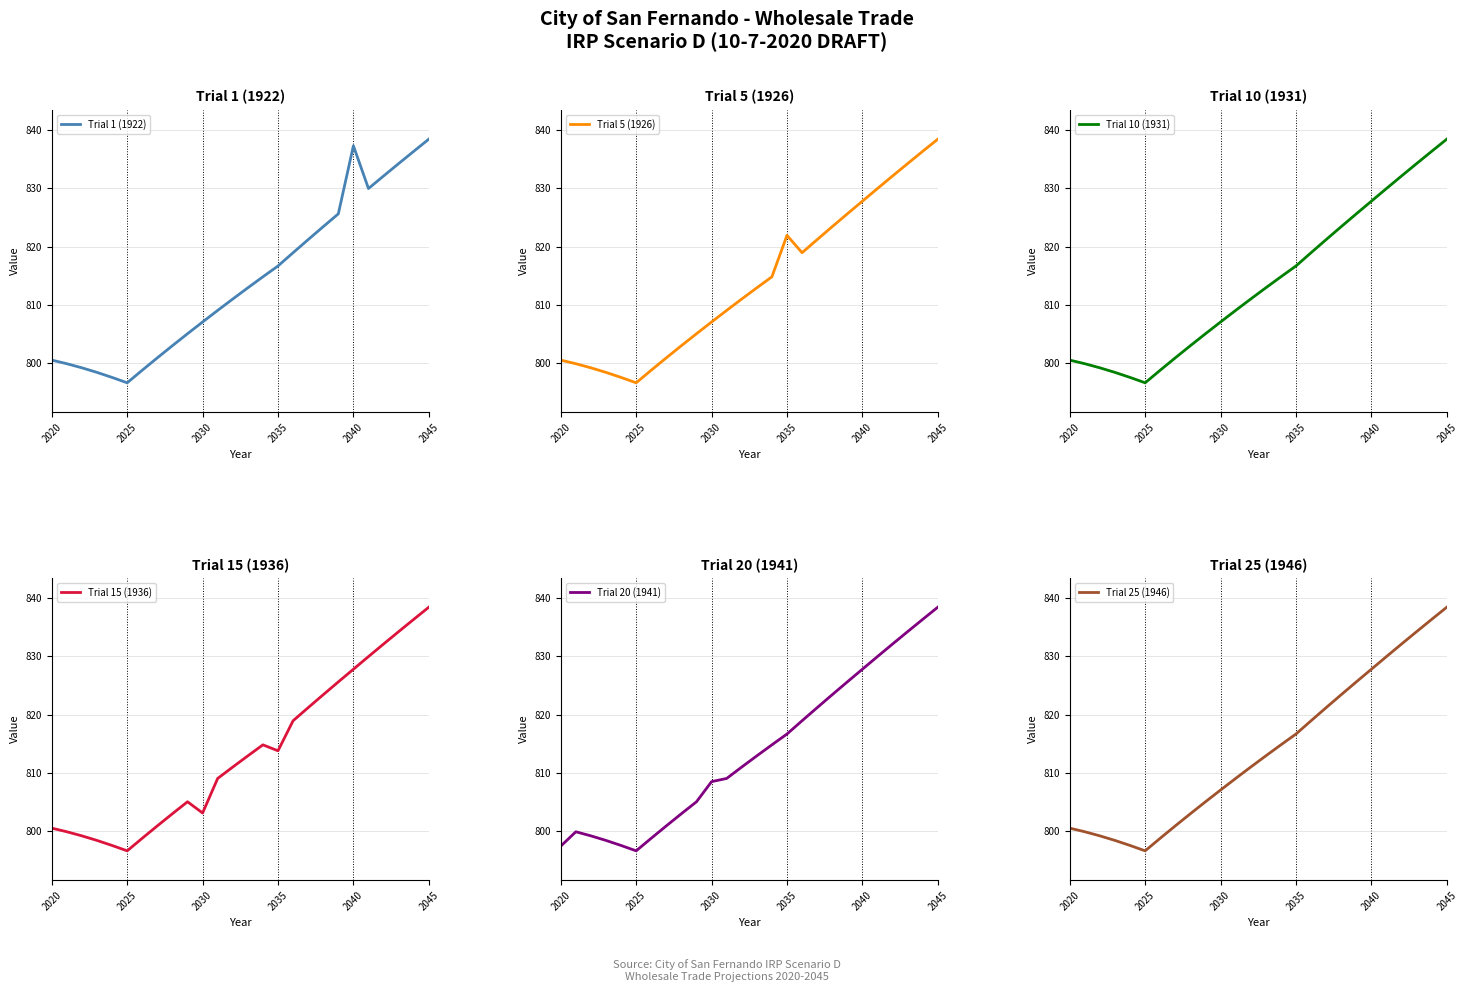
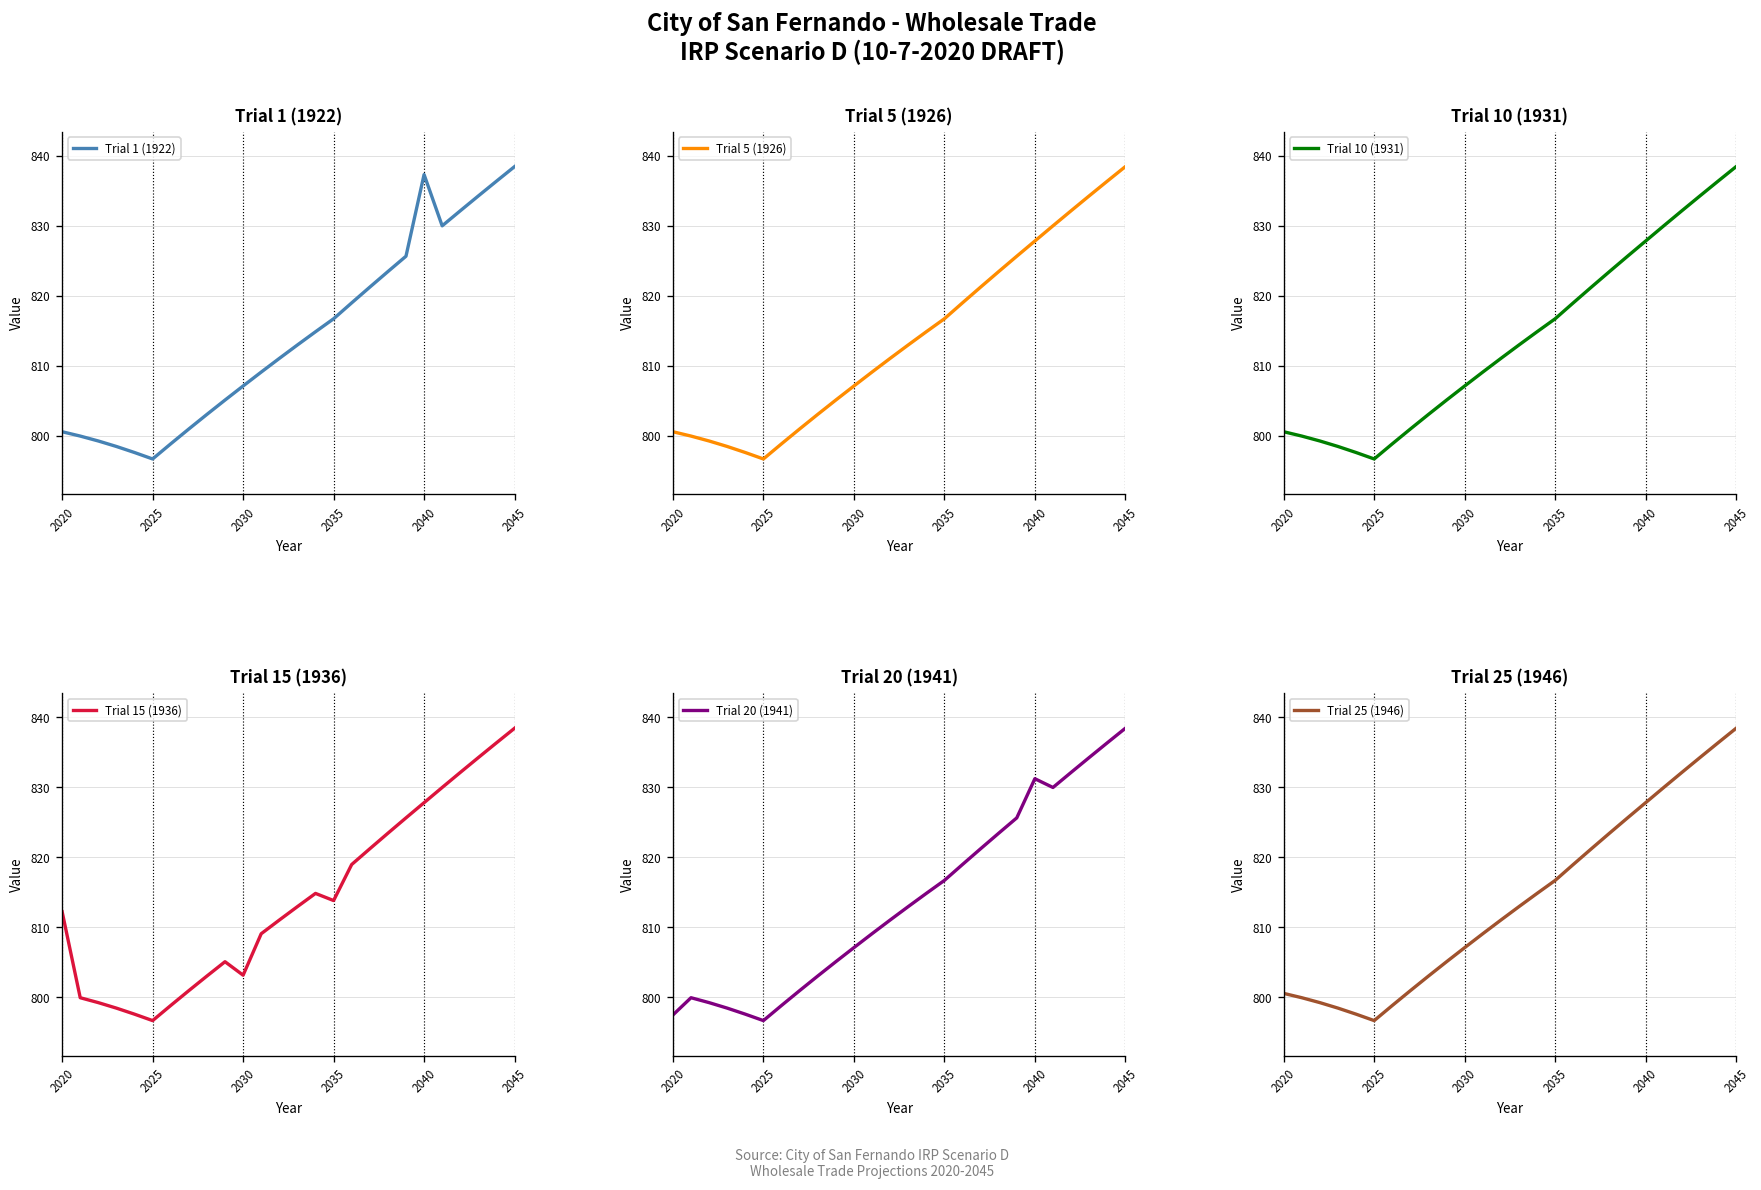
Trial 5 (1926), 2035: 822 -> 817
Trial 15 (1936), 2020: 801 -> 812
Trial 20 (1941), 2030: 809 -> 807
Trial 20 (1941), 2040: 828 -> 831
